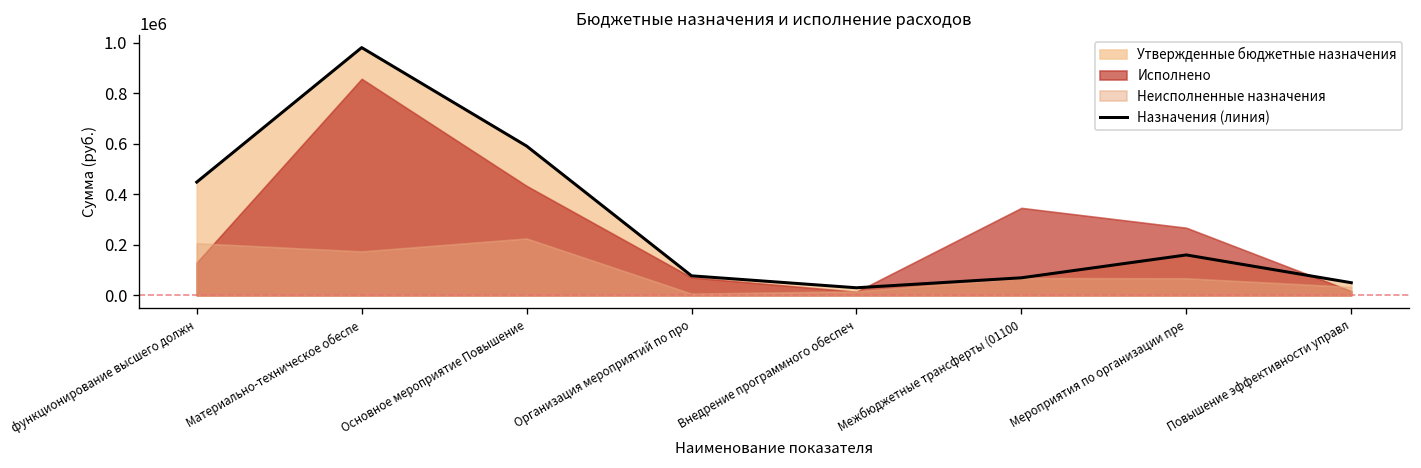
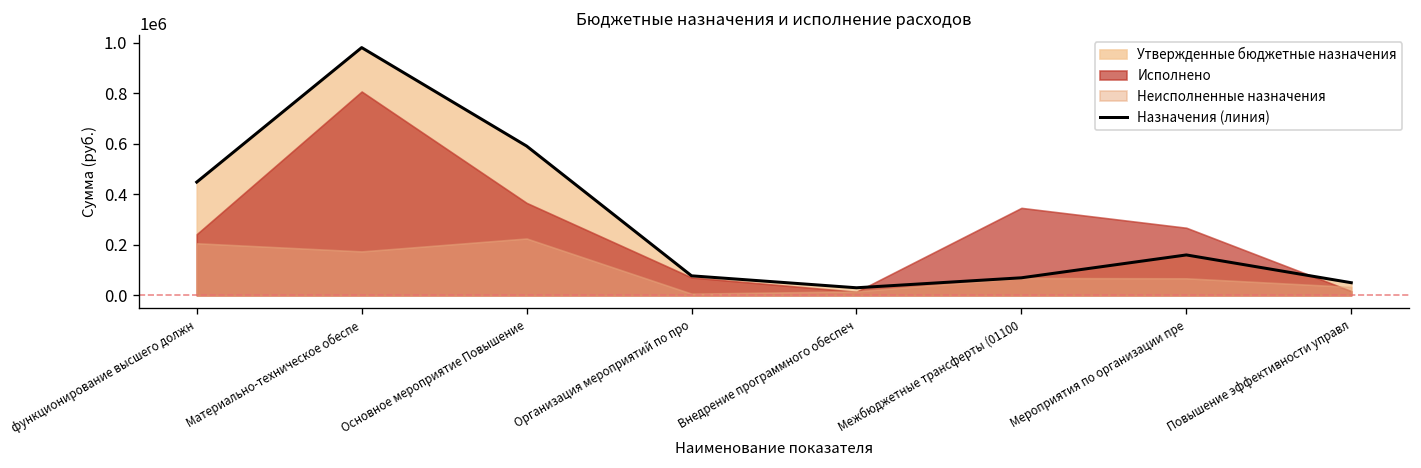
Исполнено, функционирование высшего должн: 130000 -> 240000
Исполнено, Материально-техническое обеспе: 860000 -> 810000
Исполнено, Основное мероприятие Повышение: 430000 -> 370000
